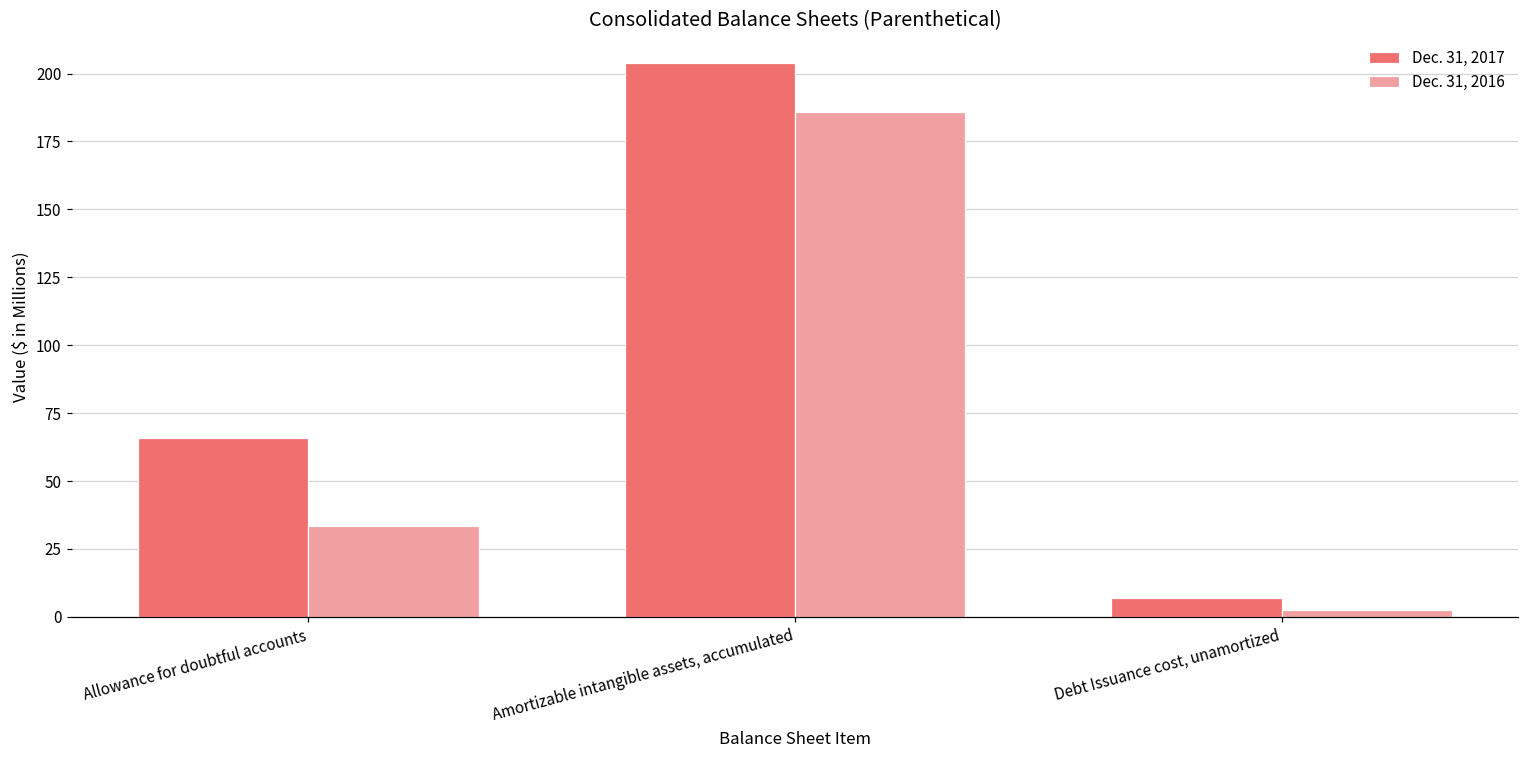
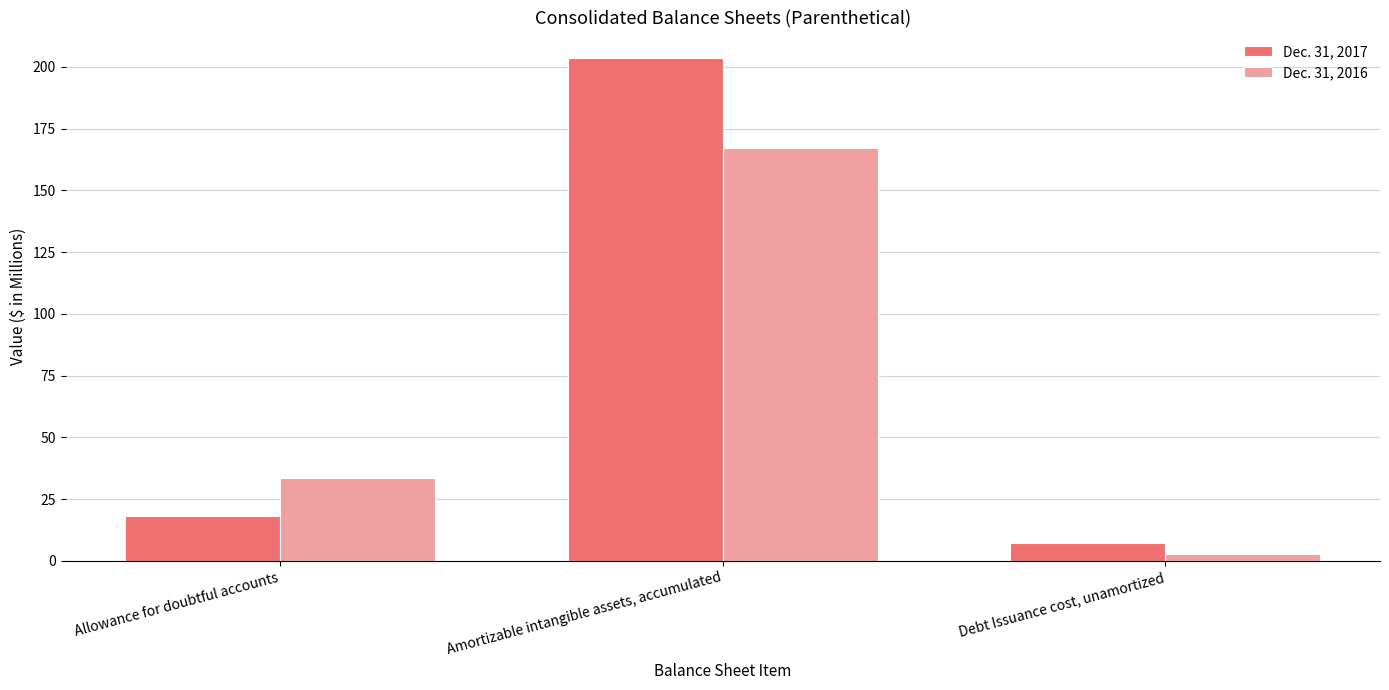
Dec. 31, 2017, Allowance for doubtful accounts: 66 -> 18
Dec. 31, 2016, Amortizable intangible assets, accumulated: 186 -> 167
